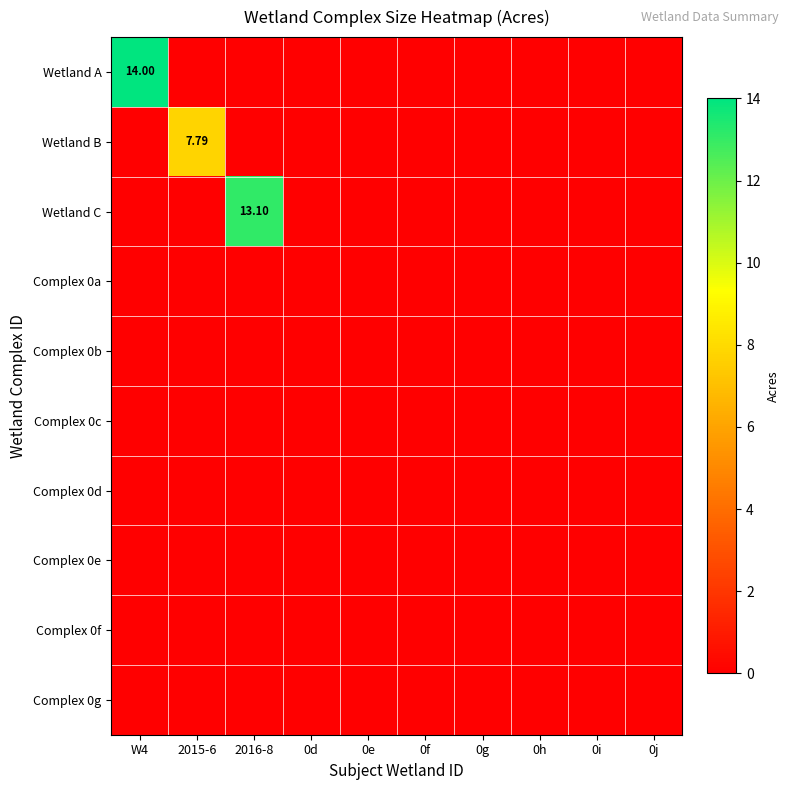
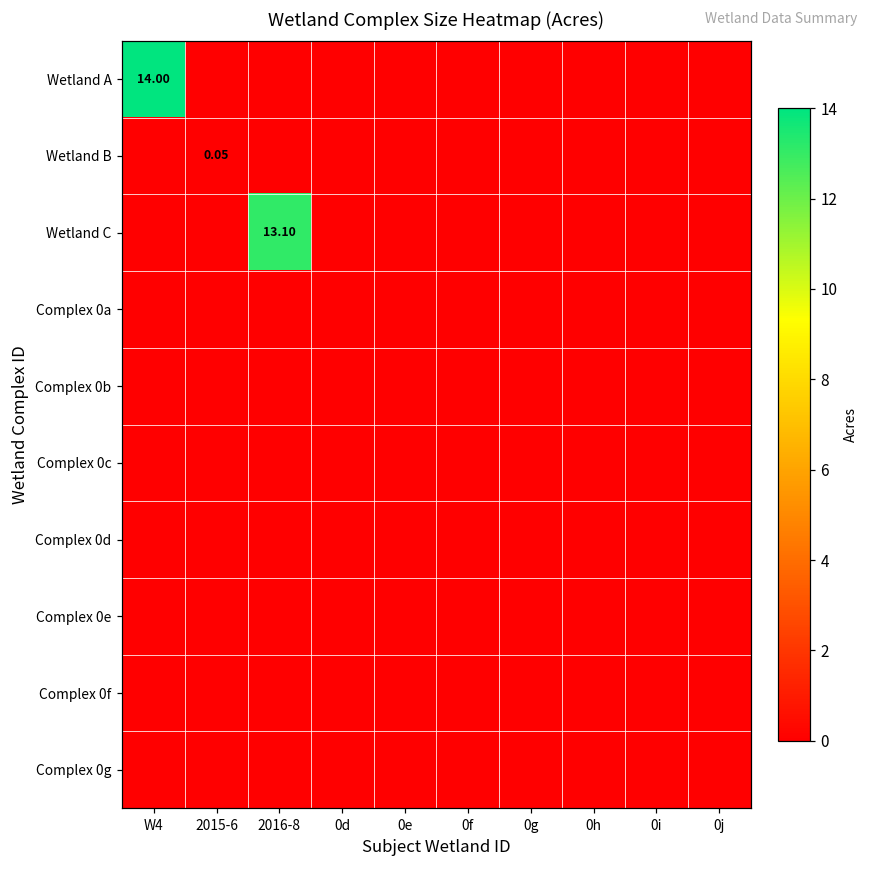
Wetland B, 2015-6: 7.79 -> 0.05
